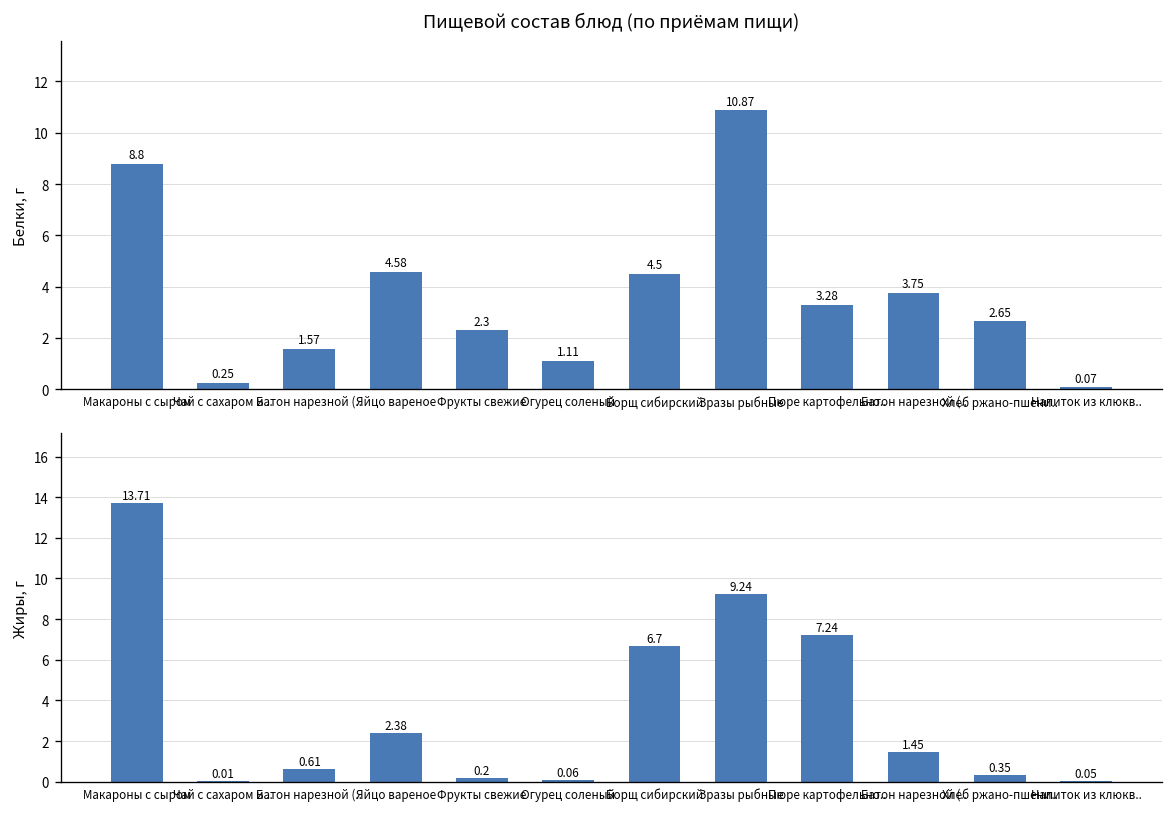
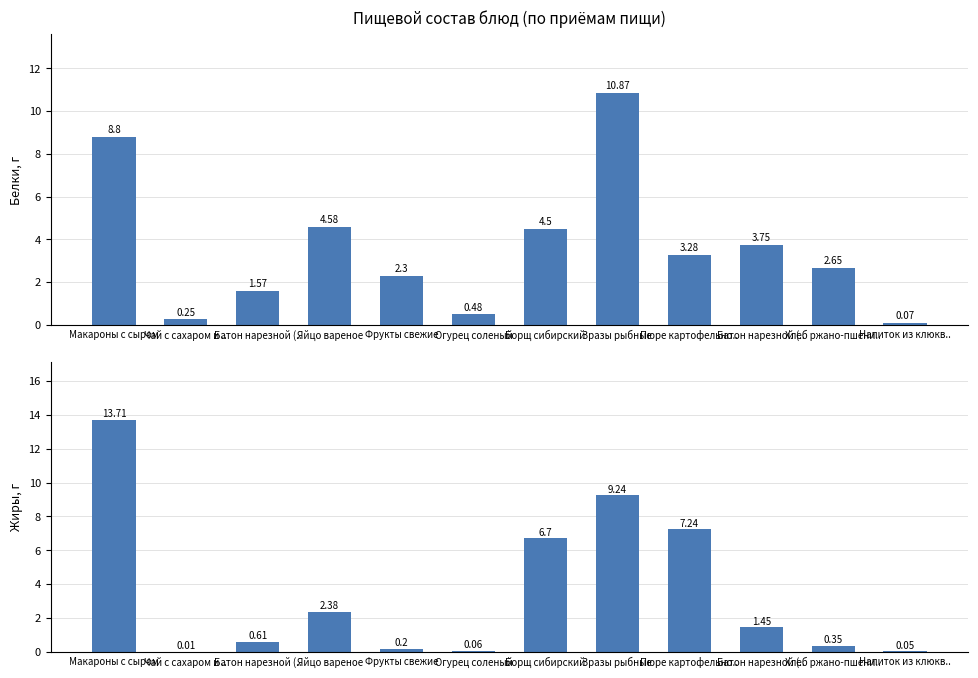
Пищевой состав блюд (по приёмам пищи), Огурец соленый: 1.11 -> 0.48
